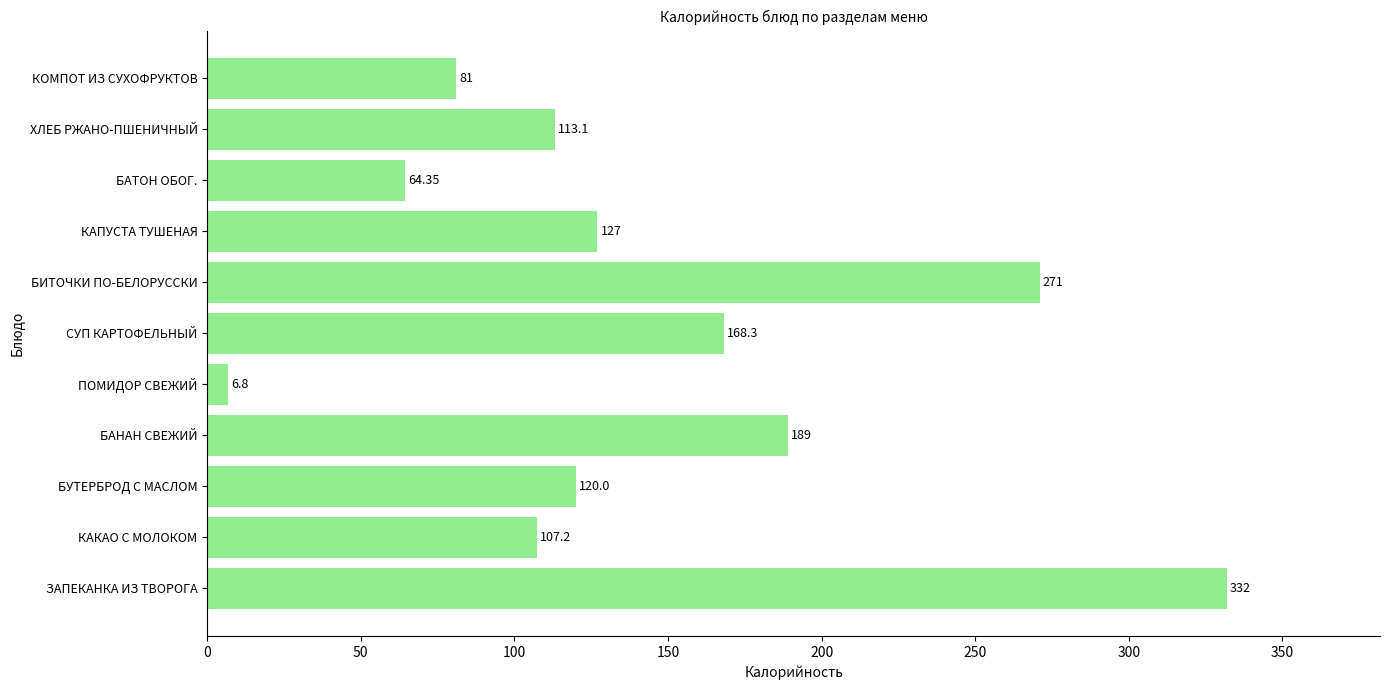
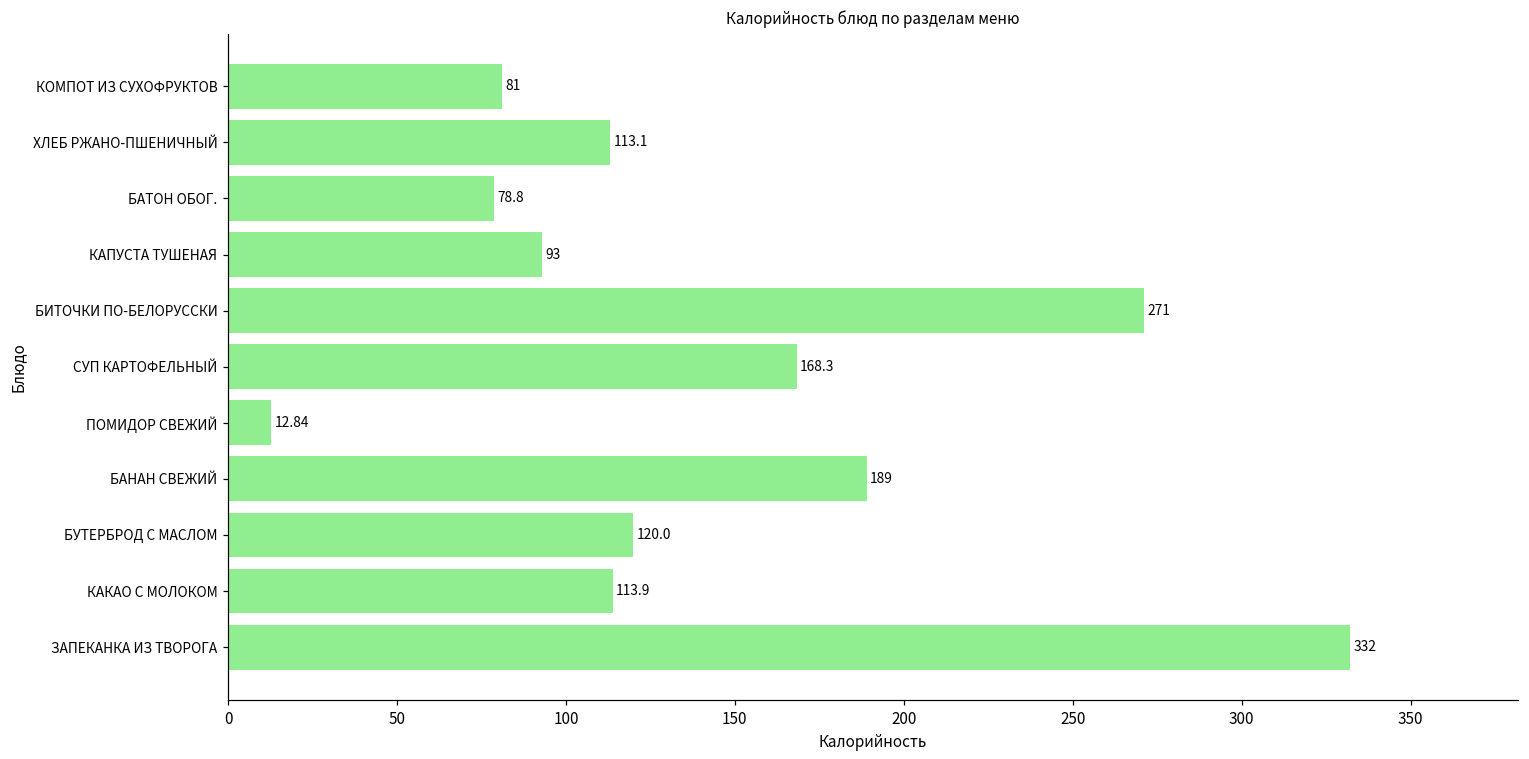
БАТОН ОБОГ.: 64.35 -> 78.8
КАПУСТА ТУШЕНАЯ: 127 -> 93
ПОМИДОР СВЕЖИЙ: 6.8 -> 12.84
КАКАО С МОЛОКОМ: 107.2 -> 113.9
